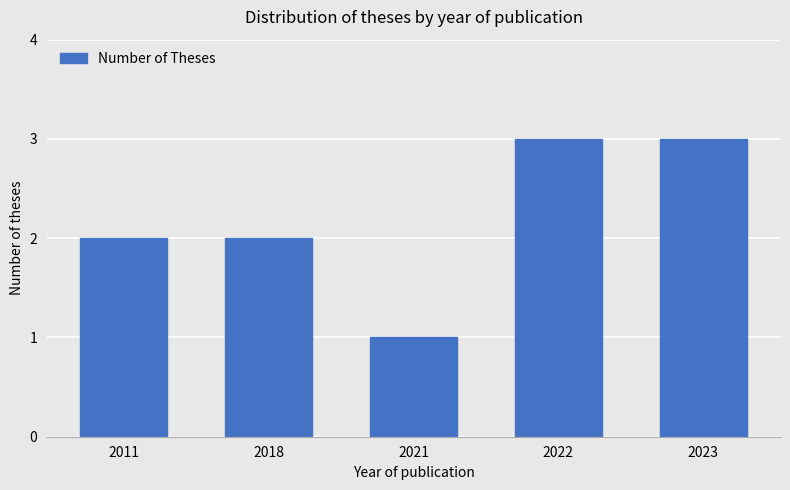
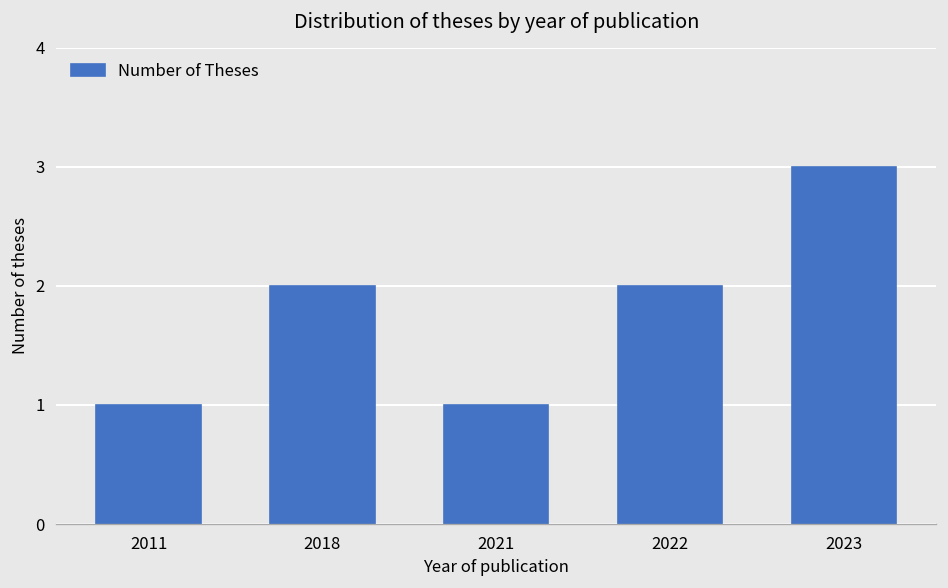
2011: 2 -> 1
2022: 3 -> 2
